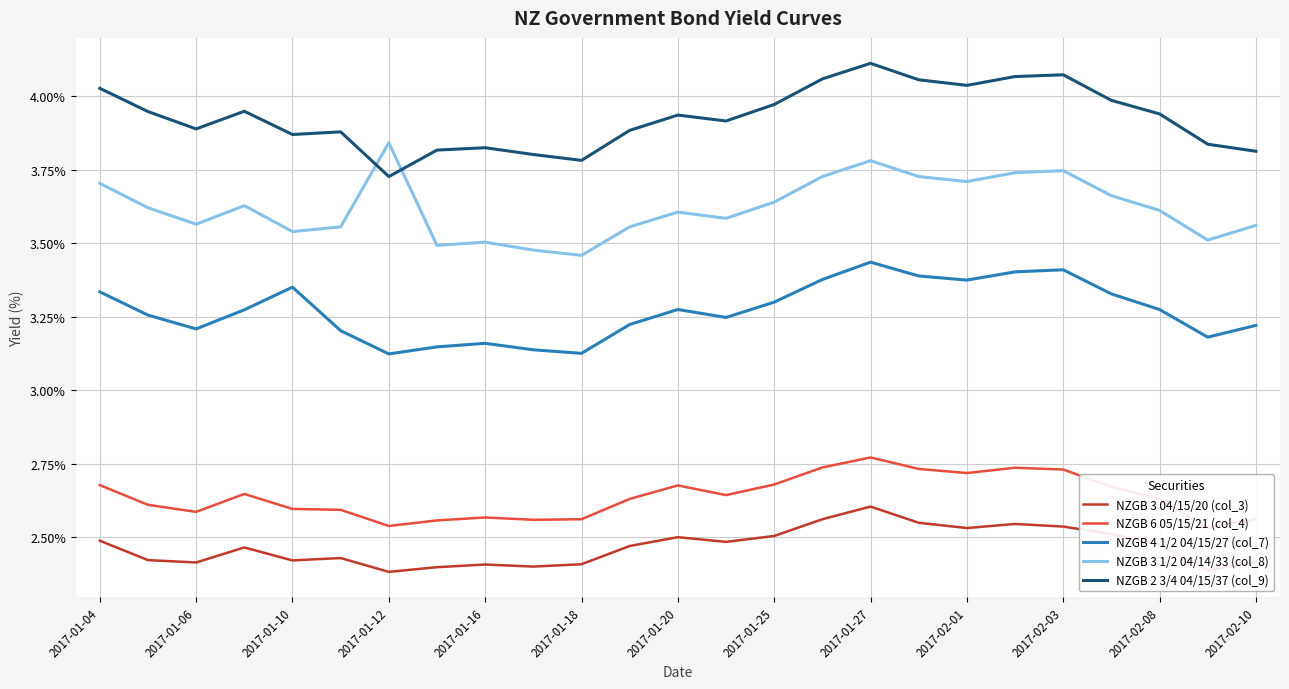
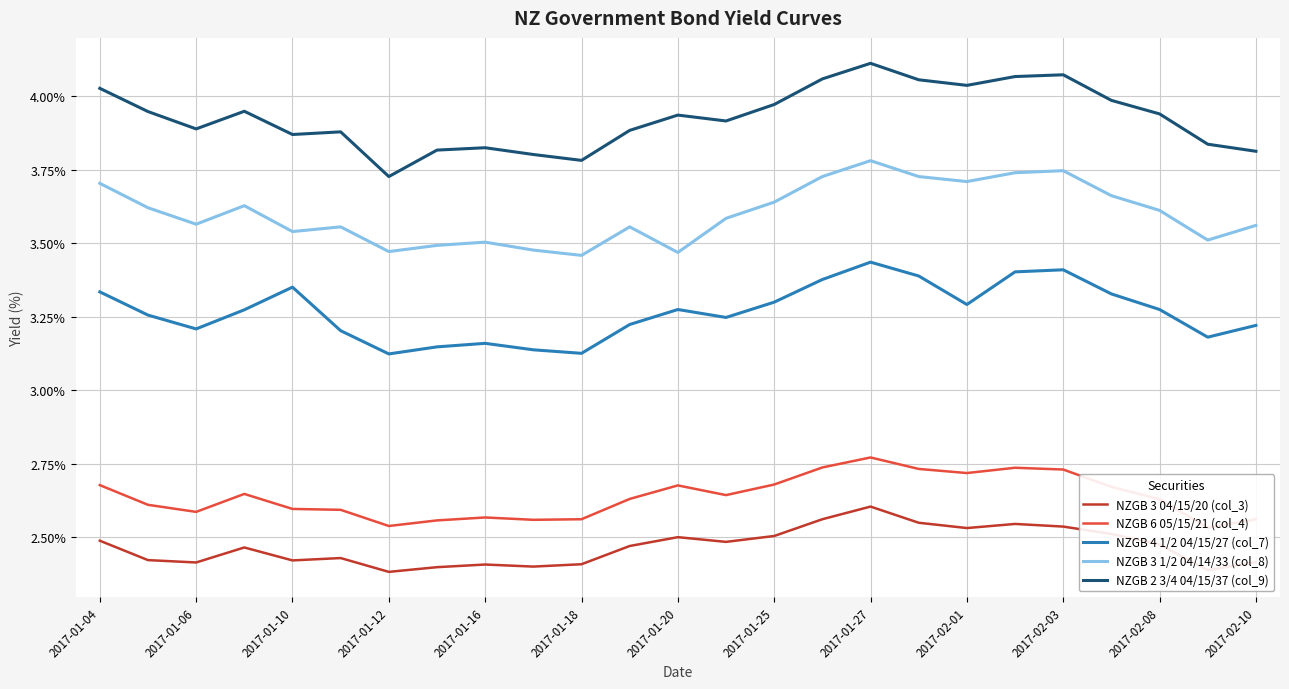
NZGB 3 1/2 04/14/33 (col_8), 2017-01-12: 3.84% -> 3.47%
NZGB 3 1/2 04/14/33 (col_8), 2017-01-20: 3.61% -> 3.47%
NZGB 4 1/2 04/15/27 (col_7), 2017-02-01: 3.37% -> 3.29%
